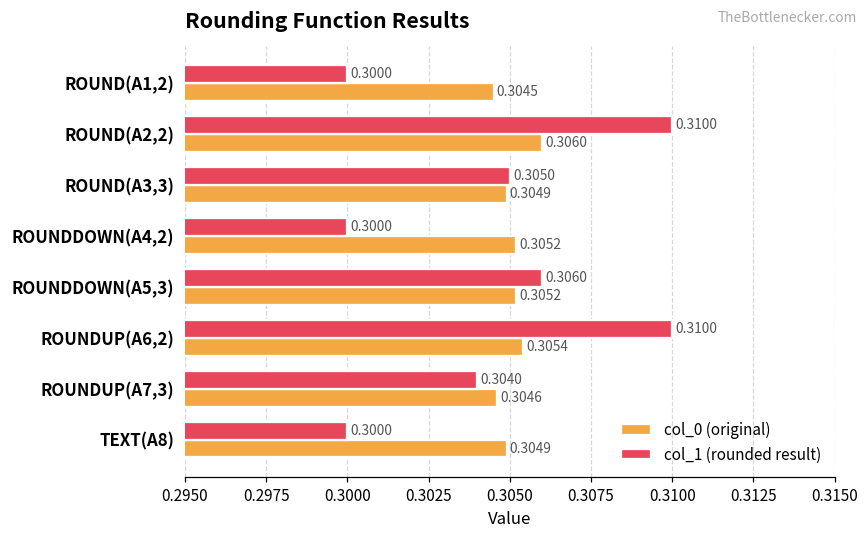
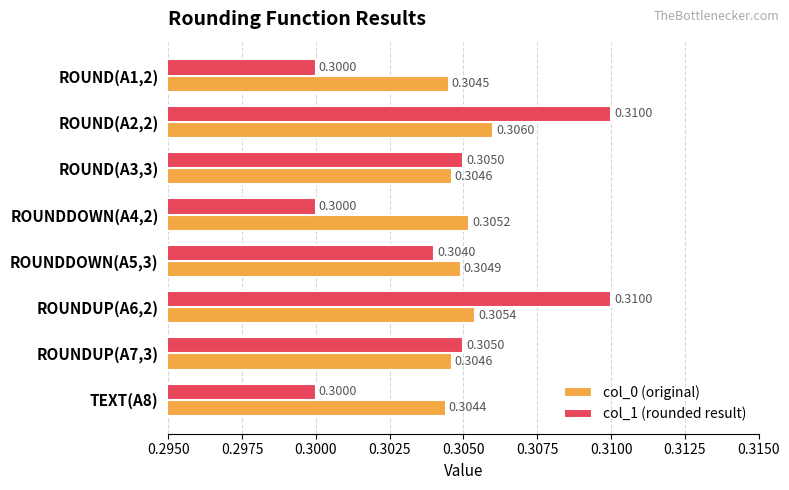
col_0 (original), ROUND(A3,3): 0.3049 -> 0.3046
col_1 (rounded result), ROUNDDOWN(A5,3): 0.3060 -> 0.3040
col_0 (original), ROUNDDOWN(A5,3): 0.3052 -> 0.3049
col_1 (rounded result), ROUNDUP(A7,3): 0.3040 -> 0.3050
col_0 (original), TEXT(A8): 0.3049 -> 0.3044
